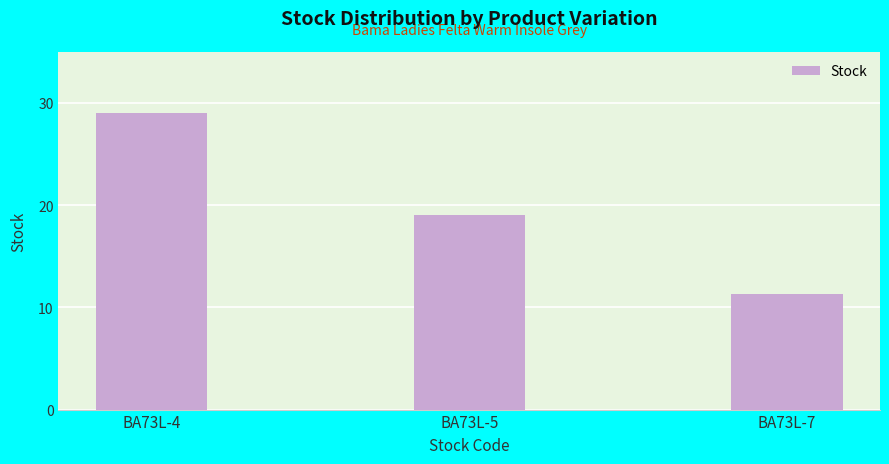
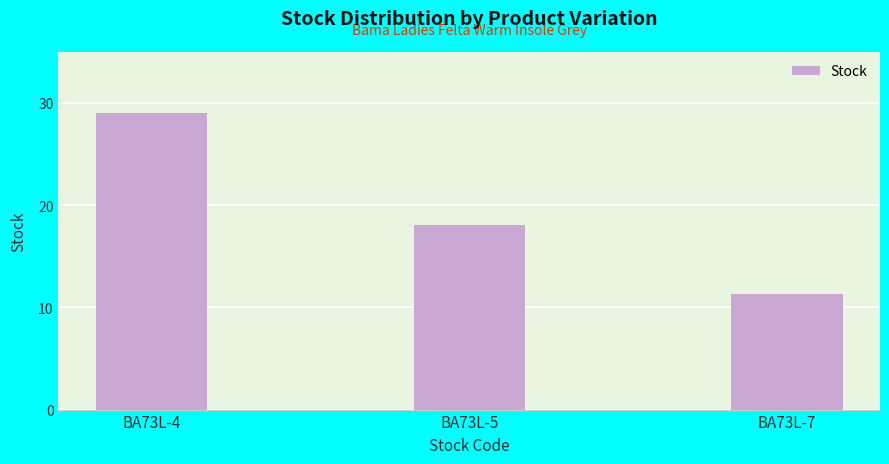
BA73L-5: 19.0 -> 18.1
